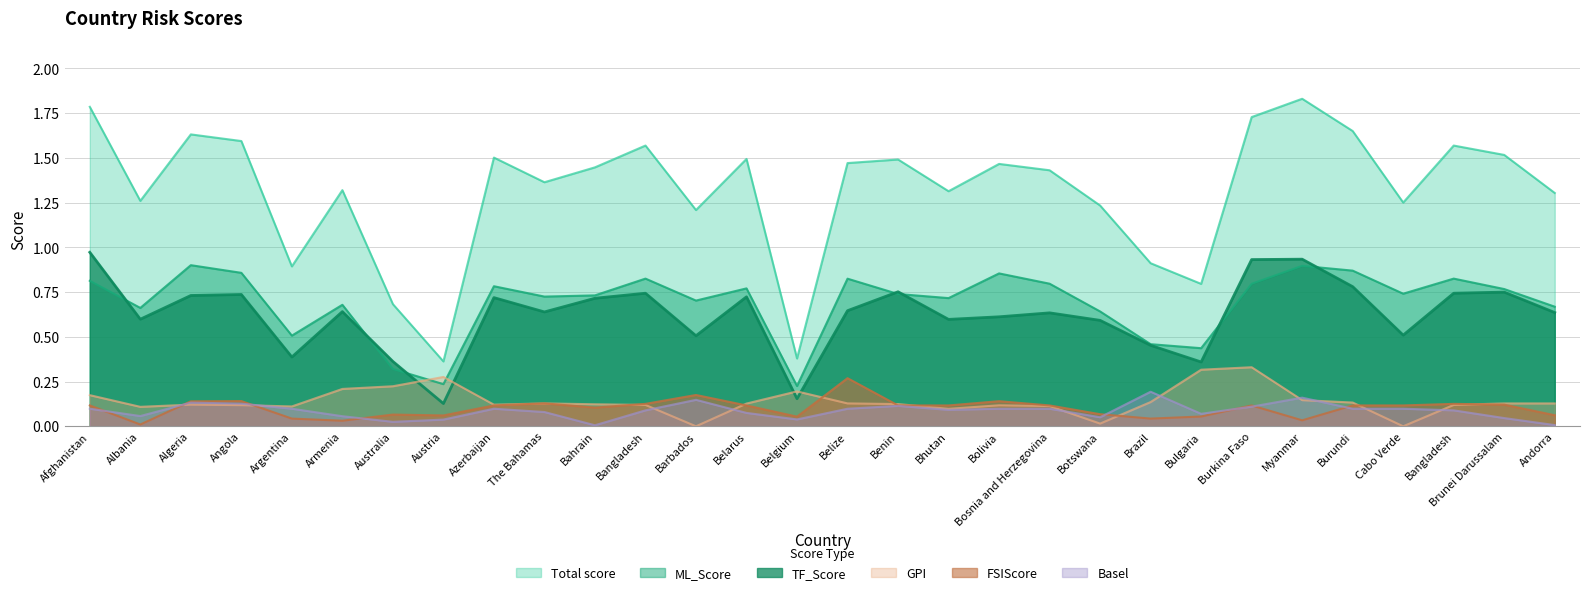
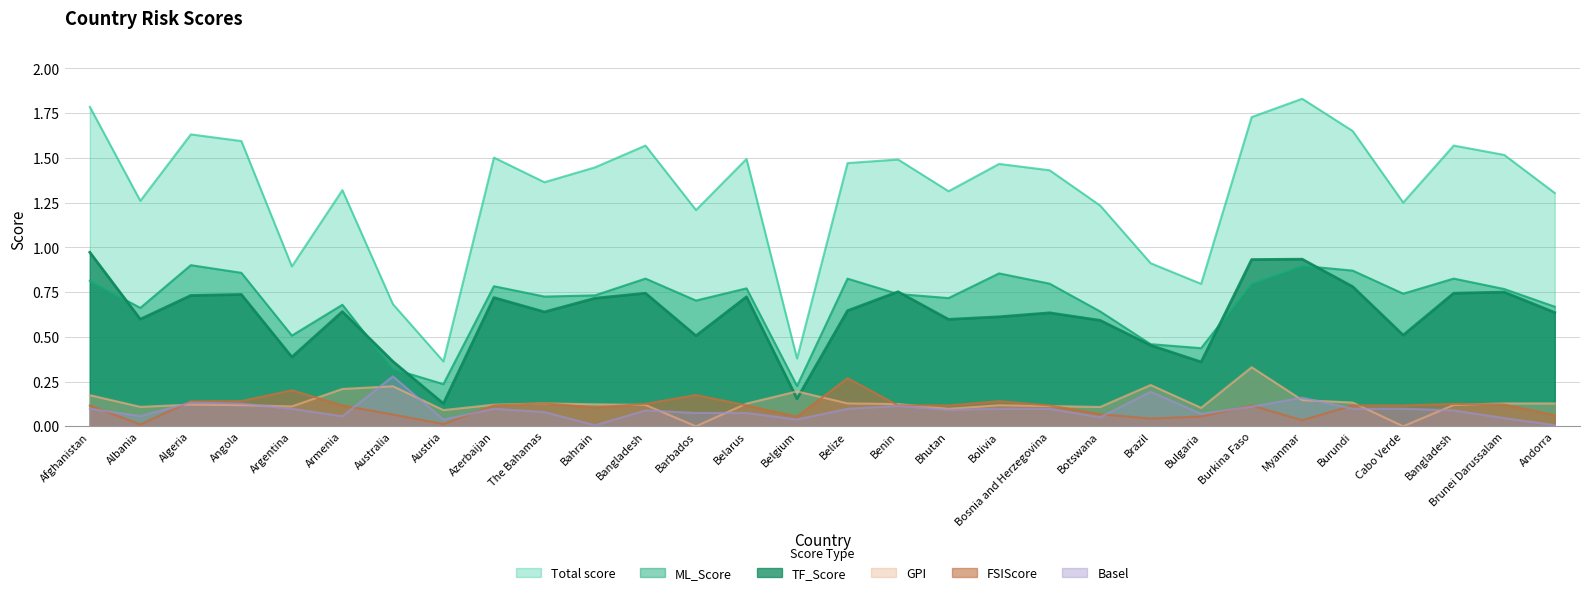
FSIScore, Argentina: 0.04 -> 0.20
FSIScore, Armenia: 0.03 -> 0.12
Basel, Australia: 0.02 -> 0.28
GPI, Austria: 0.28 -> 0.09
FSIScore, Austria: 0.06 -> 0.01
Basel, Barbados: 0.15 -> 0.07
GPI, Botswana: 0.02 -> 0.11
GPI, Brazil: 0.14 -> 0.23
GPI, Bulgaria: 0.32 -> 0.10
